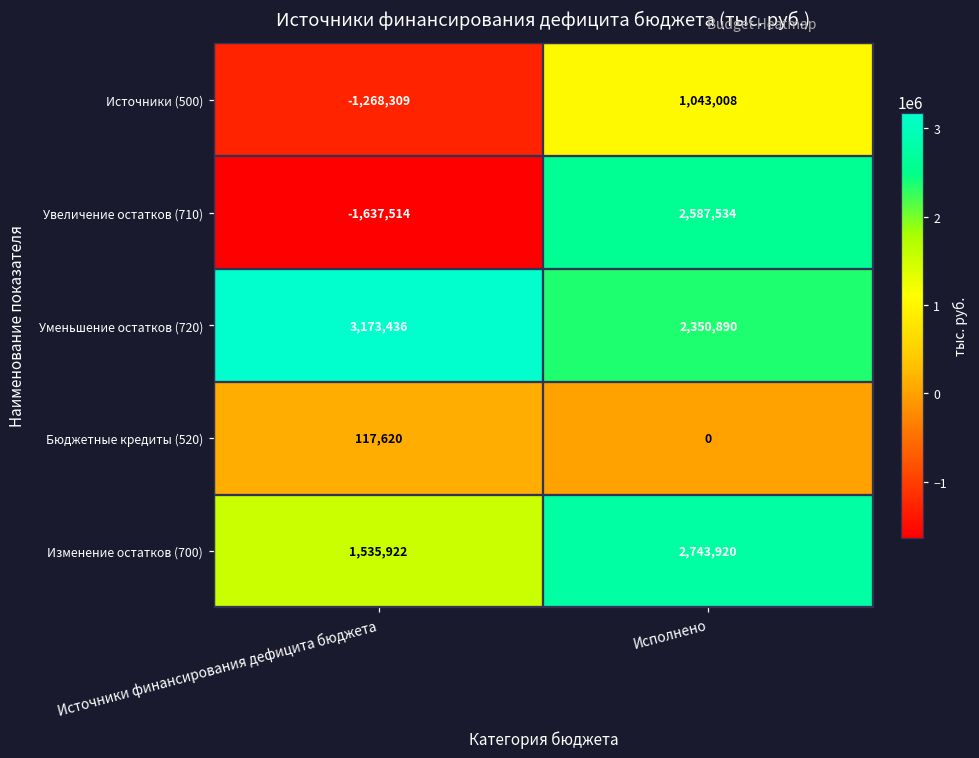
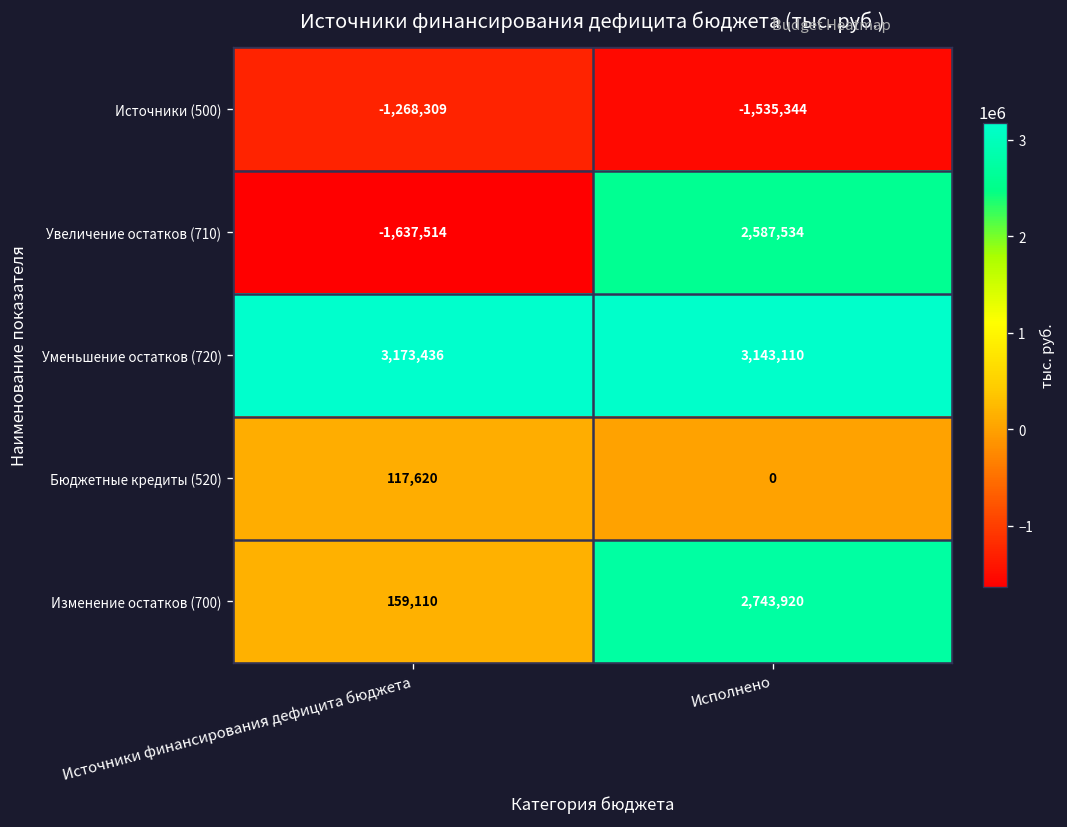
Источники (500), Исполнено: 1,043,008 -> -1,535,344
Уменьшение остатков (720), Исполнено: 2,350,890 -> 3,143,110
Изменение остатков (700), Источники финансирования дефицита бюджета: 1,535,922 -> 159,110
